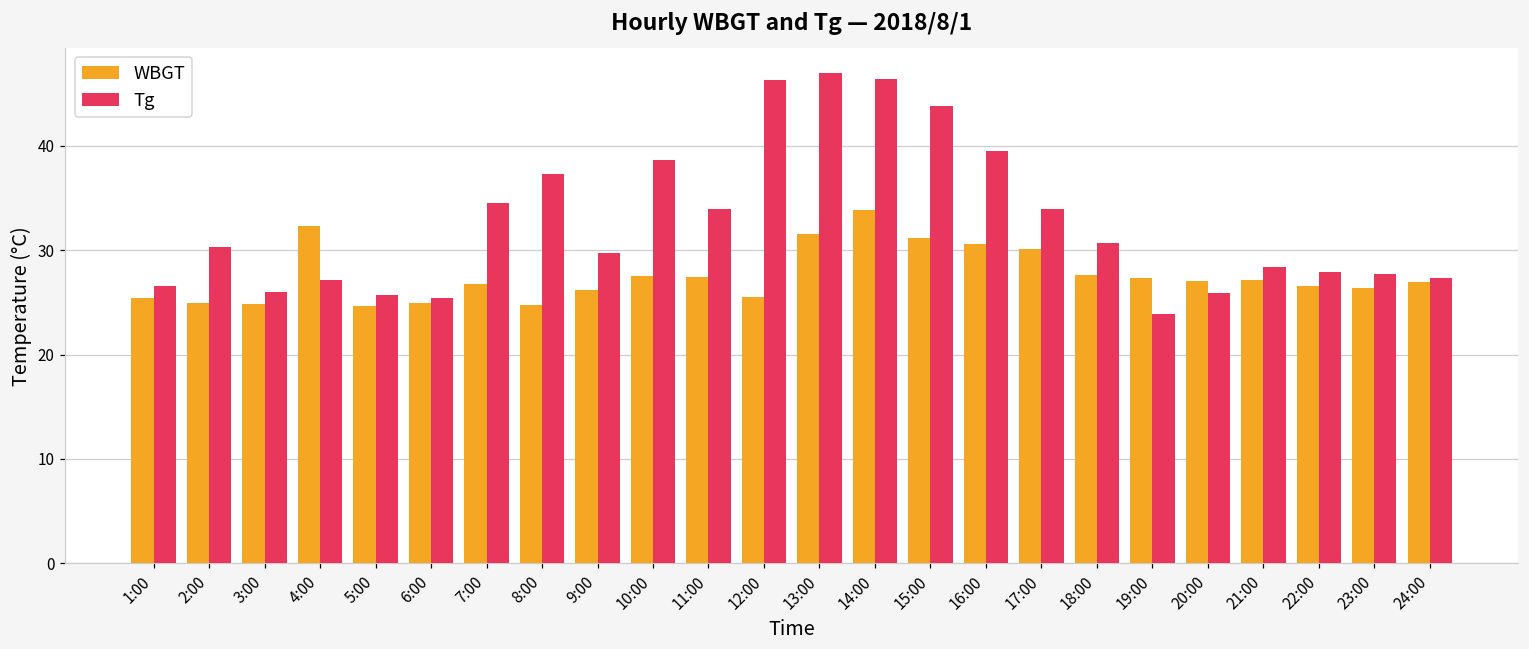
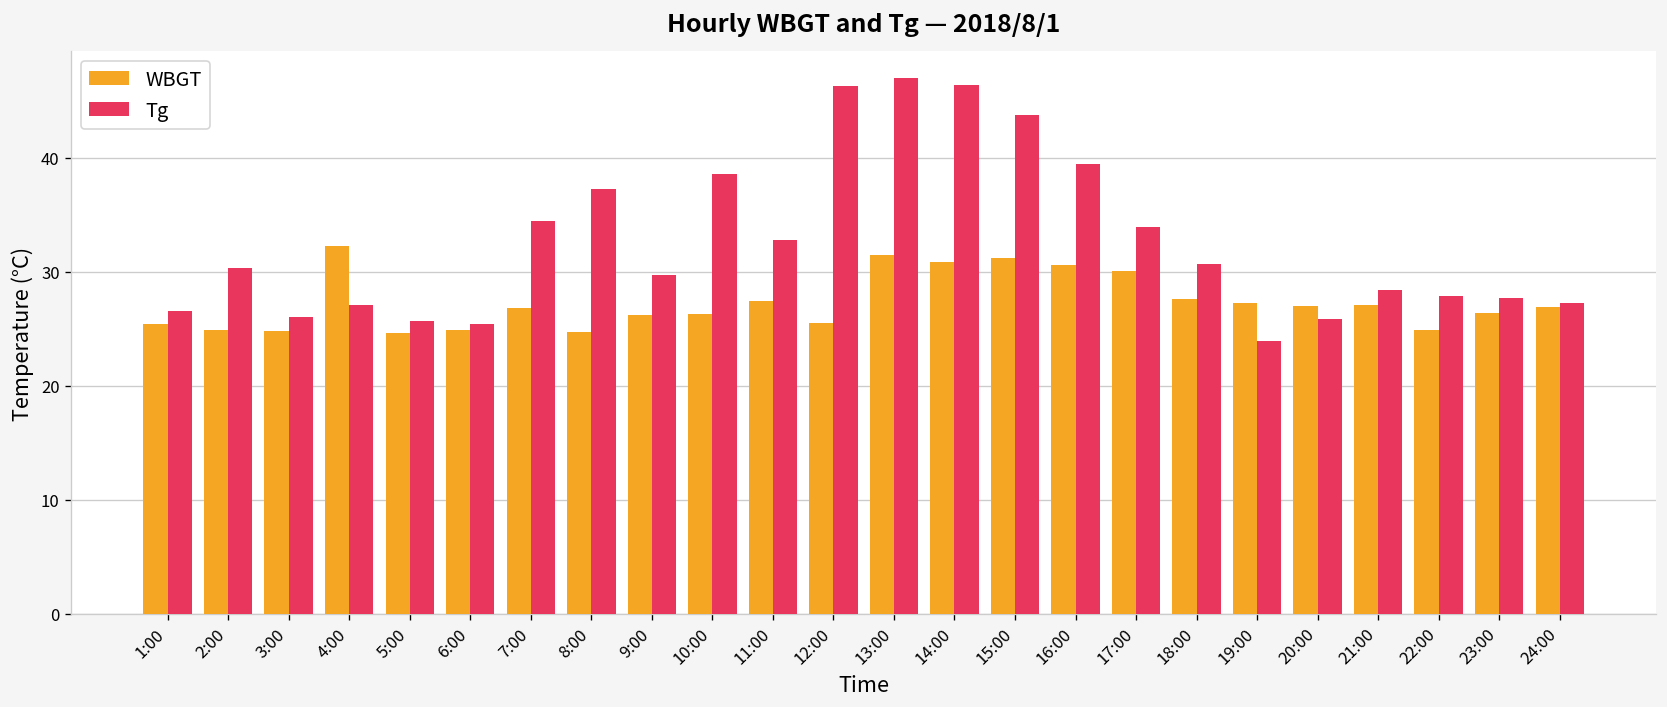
WBGT, 10:00: 28 -> 26
Tg, 11:00: 34 -> 33
WBGT, 14:00: 34 -> 31
WBGT, 22:00: 27 -> 25
